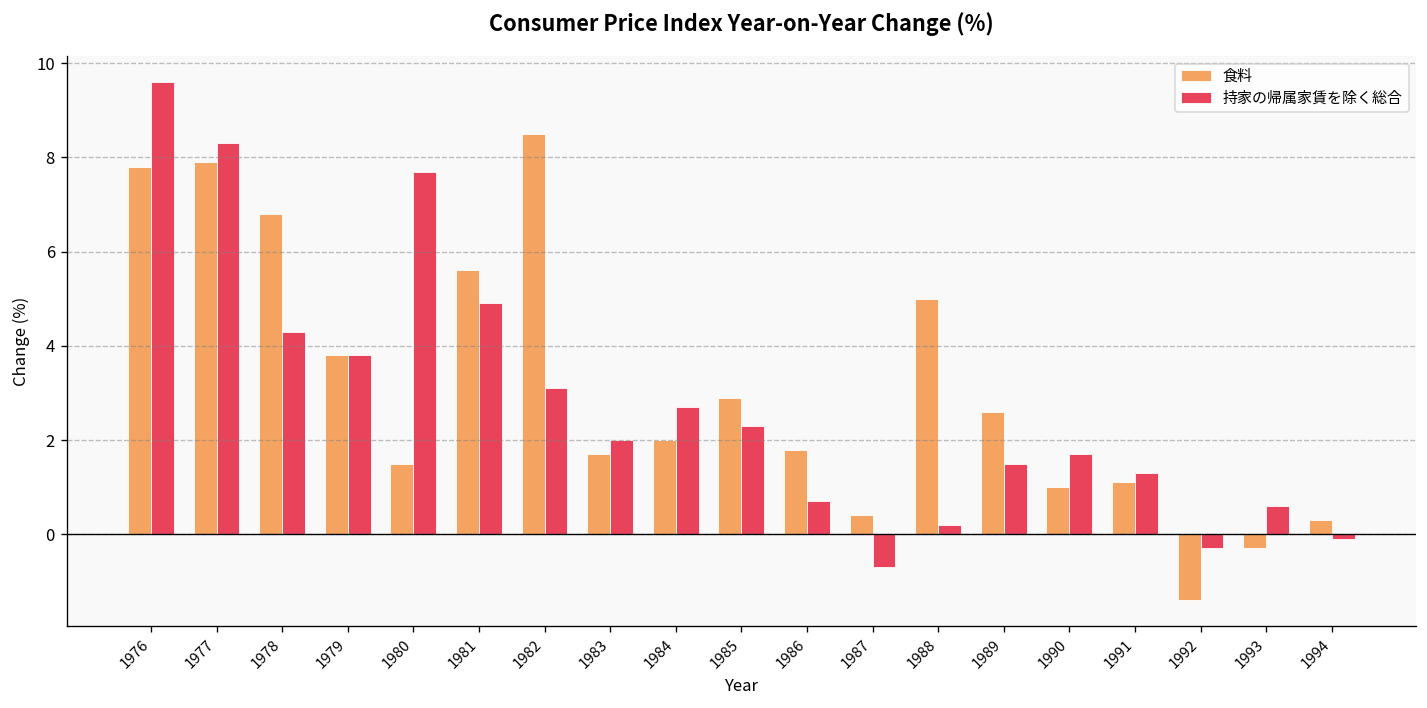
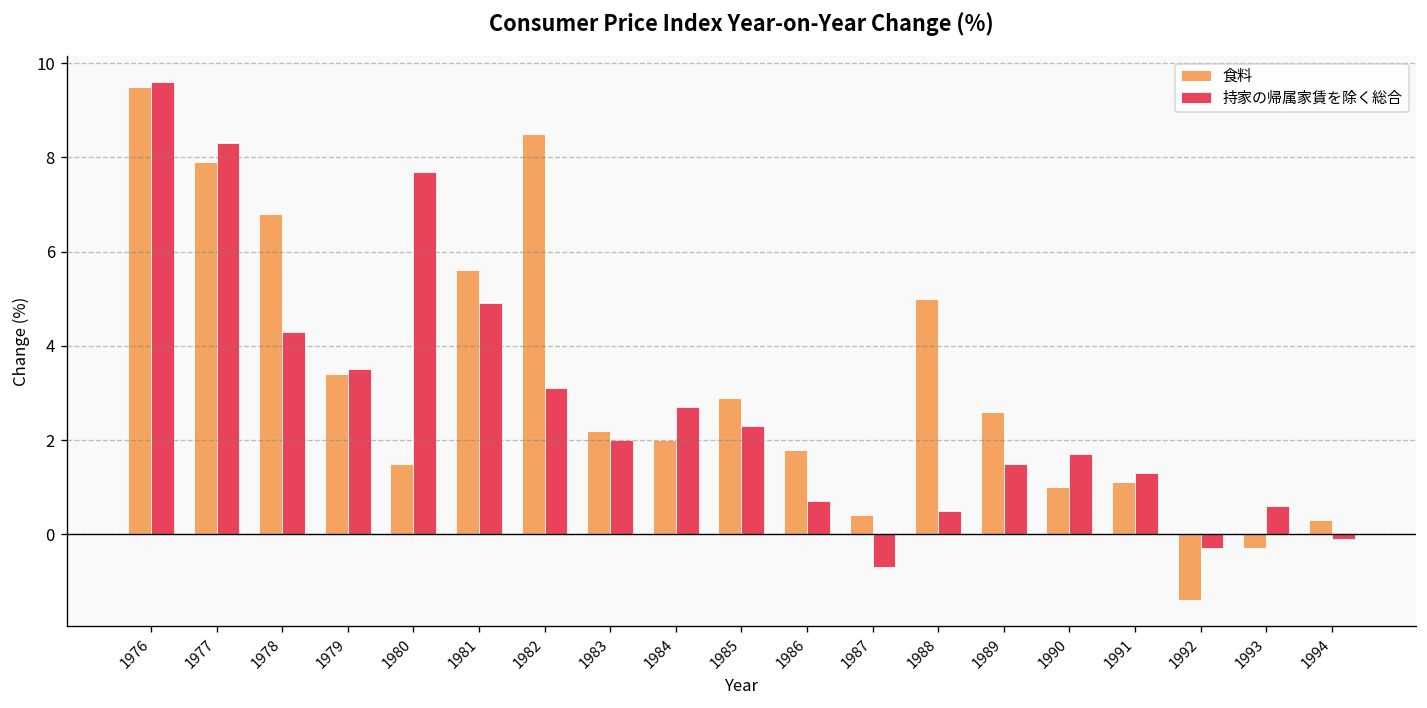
食料, 1976: 7.8 -> 9.5
食料, 1979: 3.8 -> 3.4
持家の帰属家賃を除く総合, 1979: 3.8 -> 3.5
食料, 1983: 1.7 -> 2.2
持家の帰属家賃を除く総合, 1988: 0.2 -> 0.5
